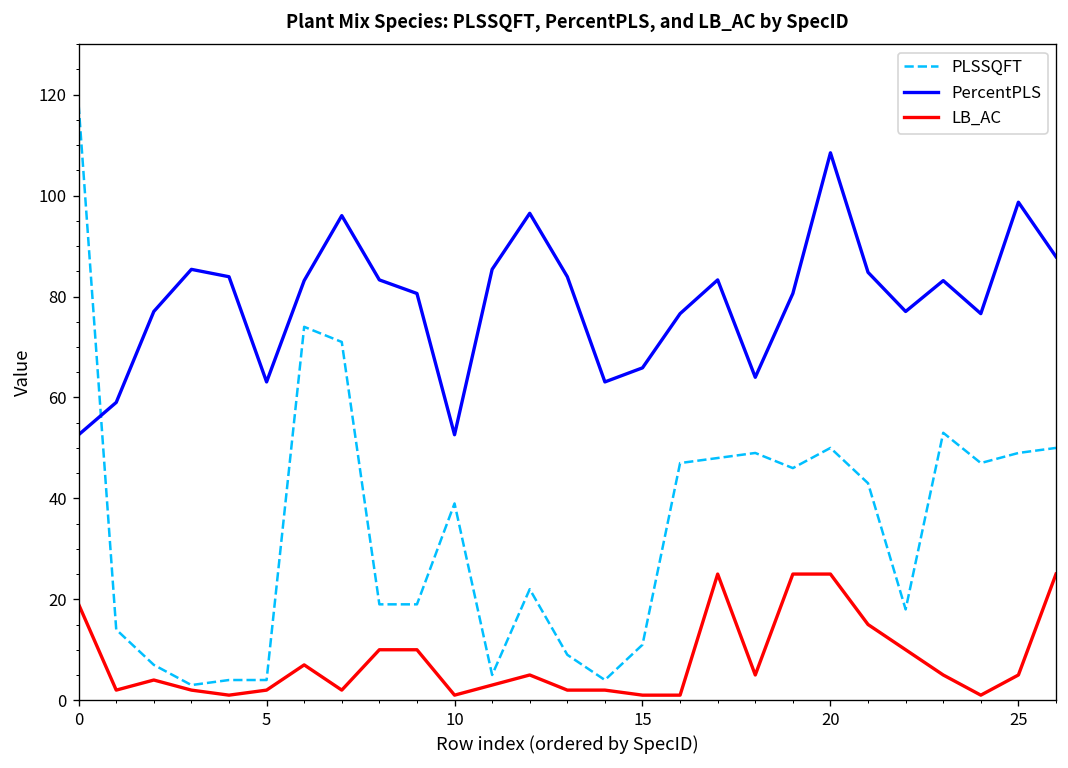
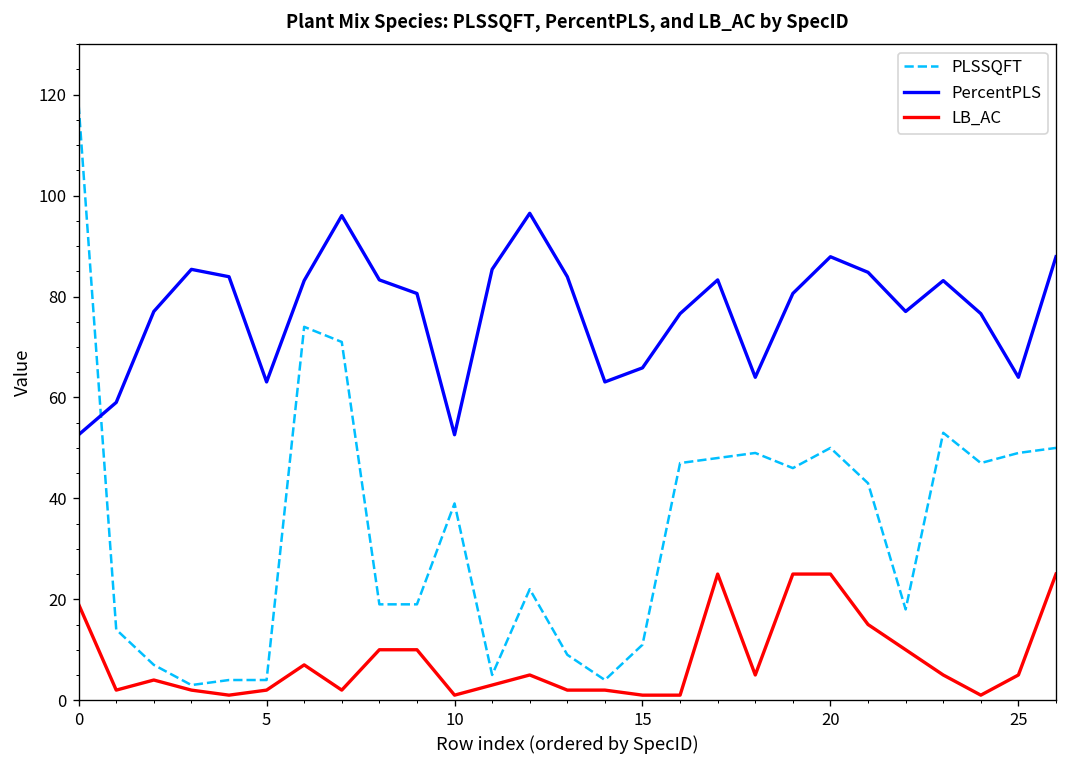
PercentPLS, 20: 108 -> 88
PercentPLS, 25: 99 -> 64
